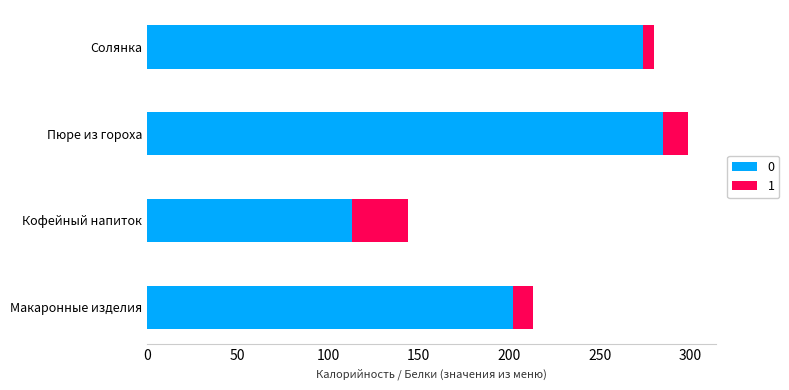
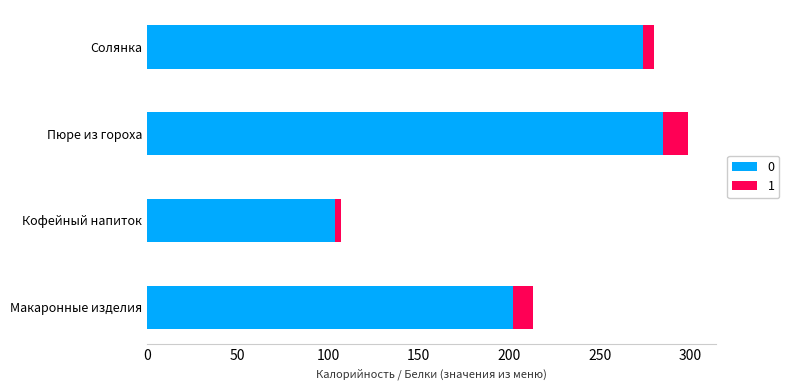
0, Кофейный напиток: 113 -> 104
1, Кофейный напиток: 31 -> 3
